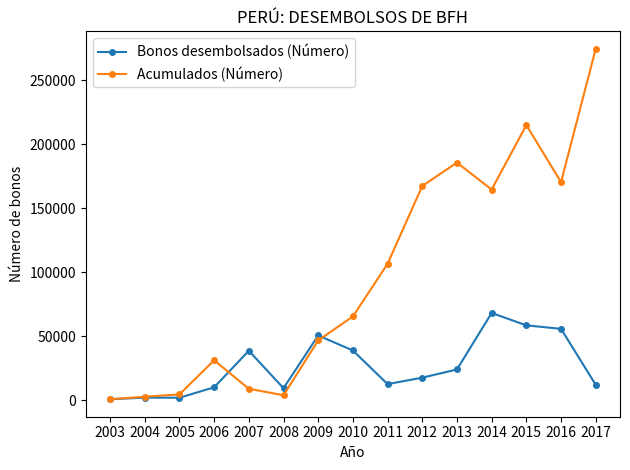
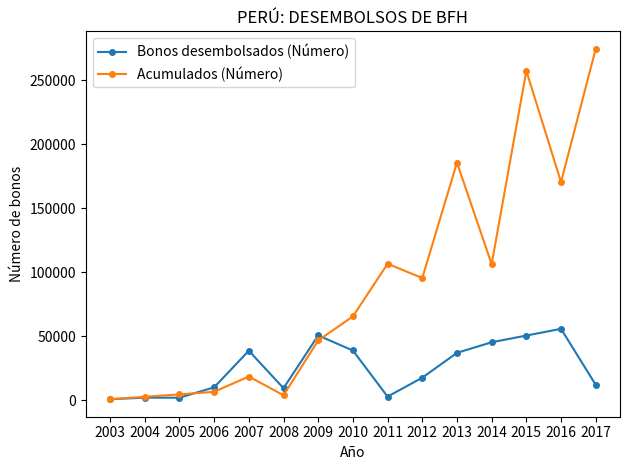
Acumulados (Número), 2006: 31000 -> 6000
Acumulados (Número), 2007: 9000 -> 18000
Bonos desembolsados (Número), 2011: 12000 -> 3000
Acumulados (Número), 2012: 167000 -> 95000
Bonos desembolsados (Número), 2013: 24000 -> 37000
Bonos desembolsados (Número), 2014: 68000 -> 45000
Acumulados (Número), 2014: 164000 -> 106000
Bonos desembolsados (Número), 2015: 58000 -> 50000
Acumulados (Número), 2015: 215000 -> 257000
